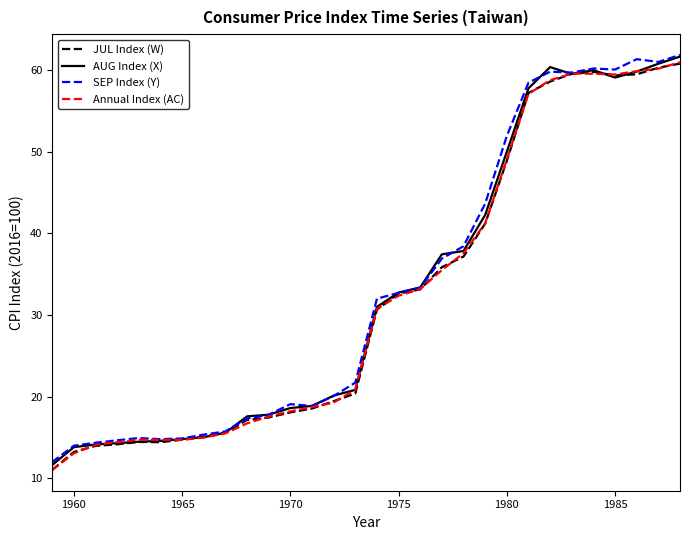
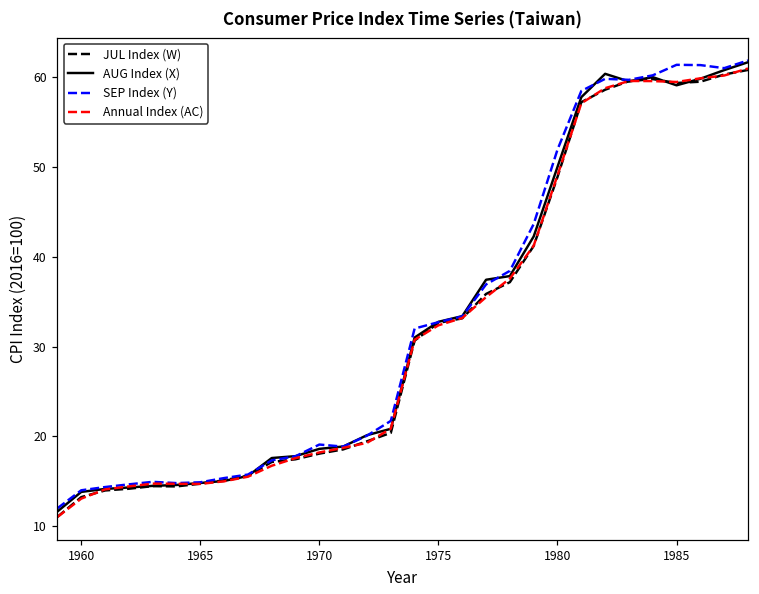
SEP Index (Y), 1985: 60 -> 61
